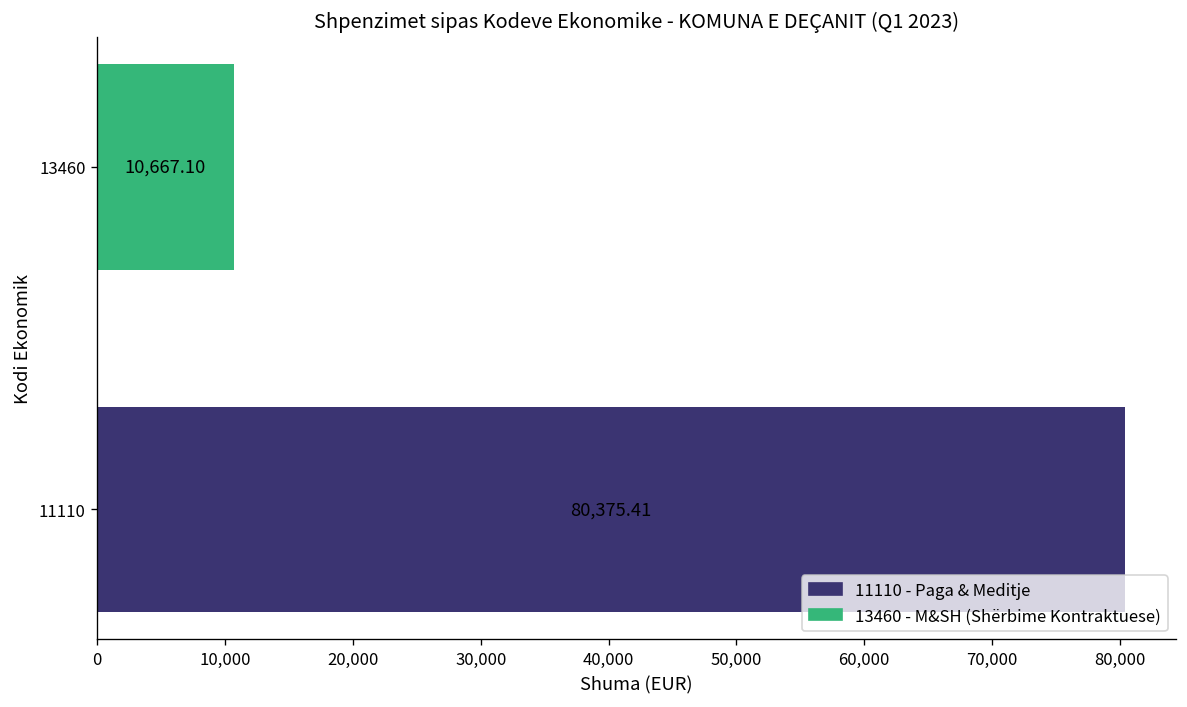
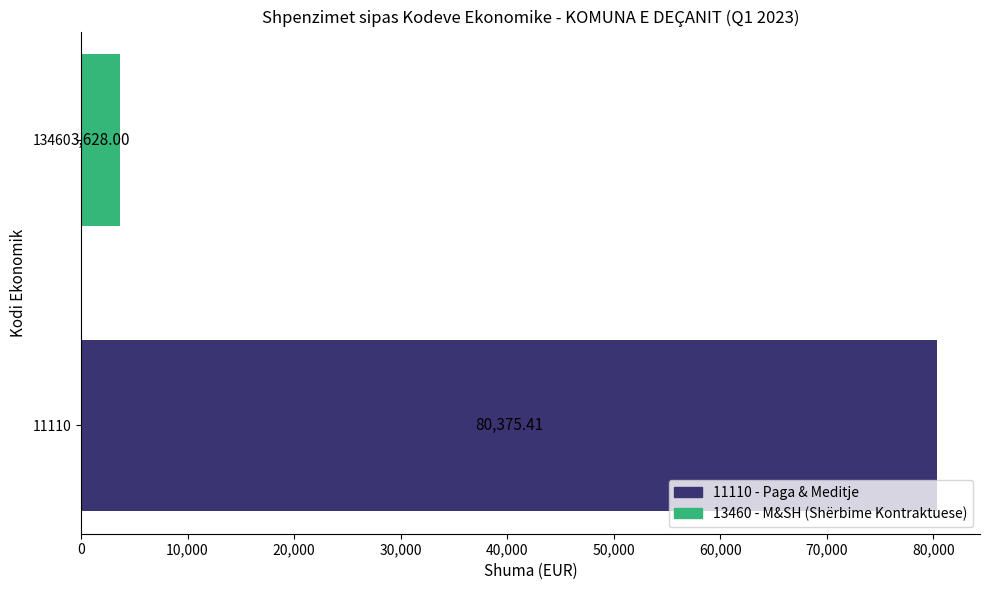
13460: 10,667.10 -> 3,628.00
